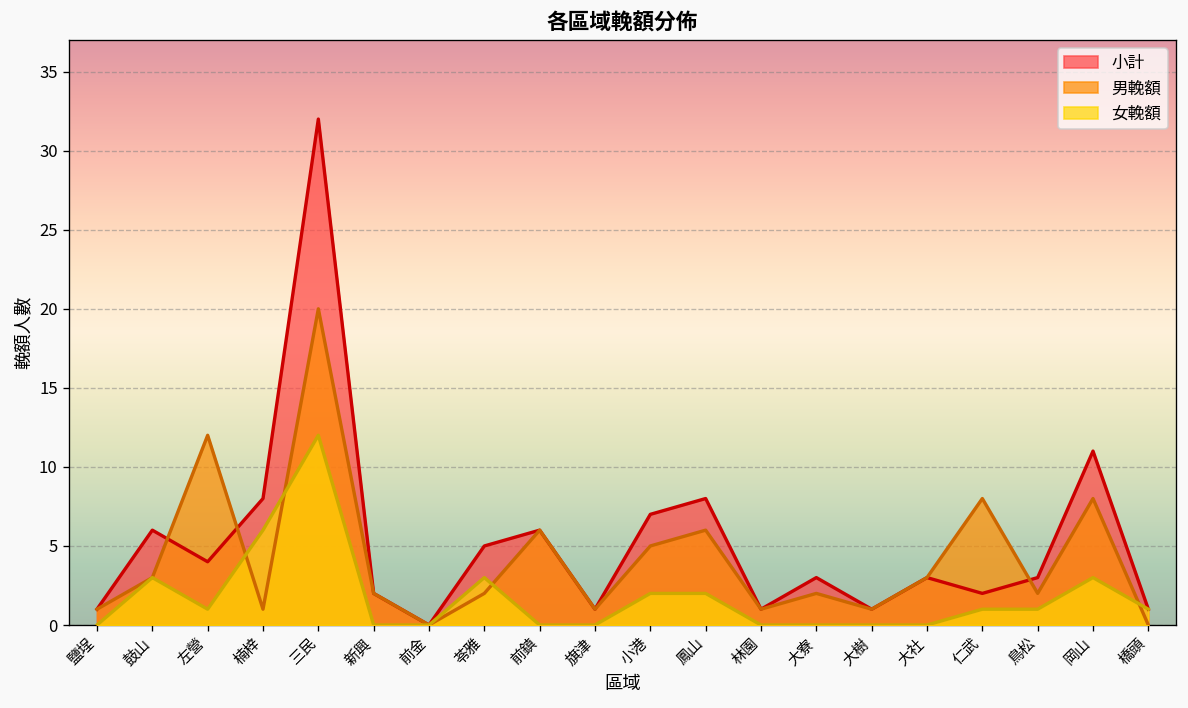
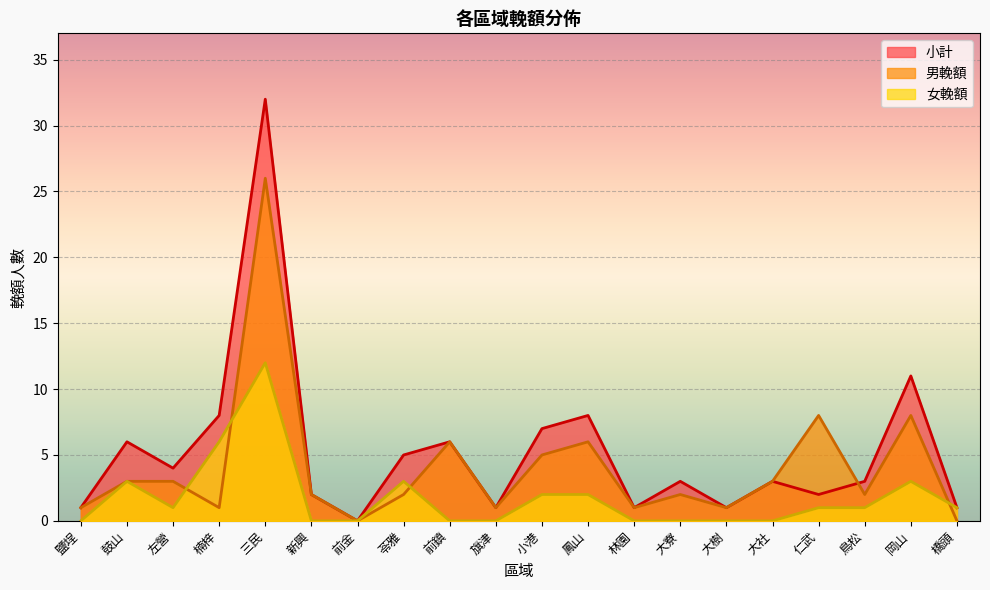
男輓額, 左營: 12 -> 3
男輓額, 三民: 20 -> 26
